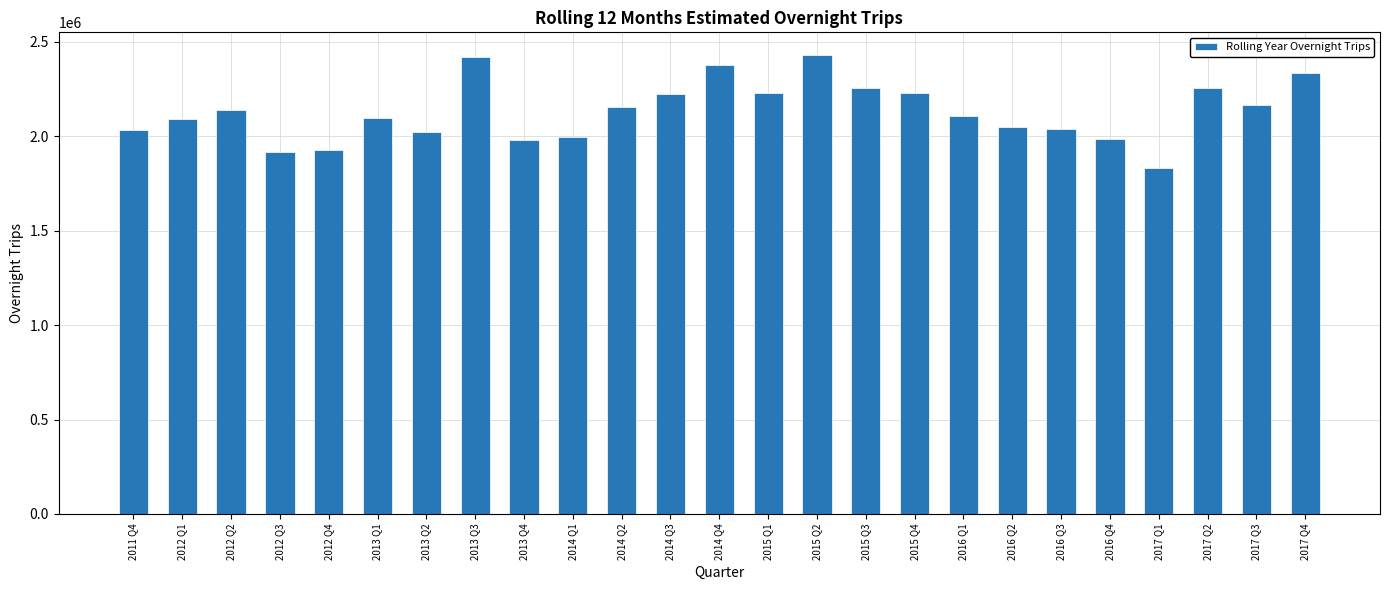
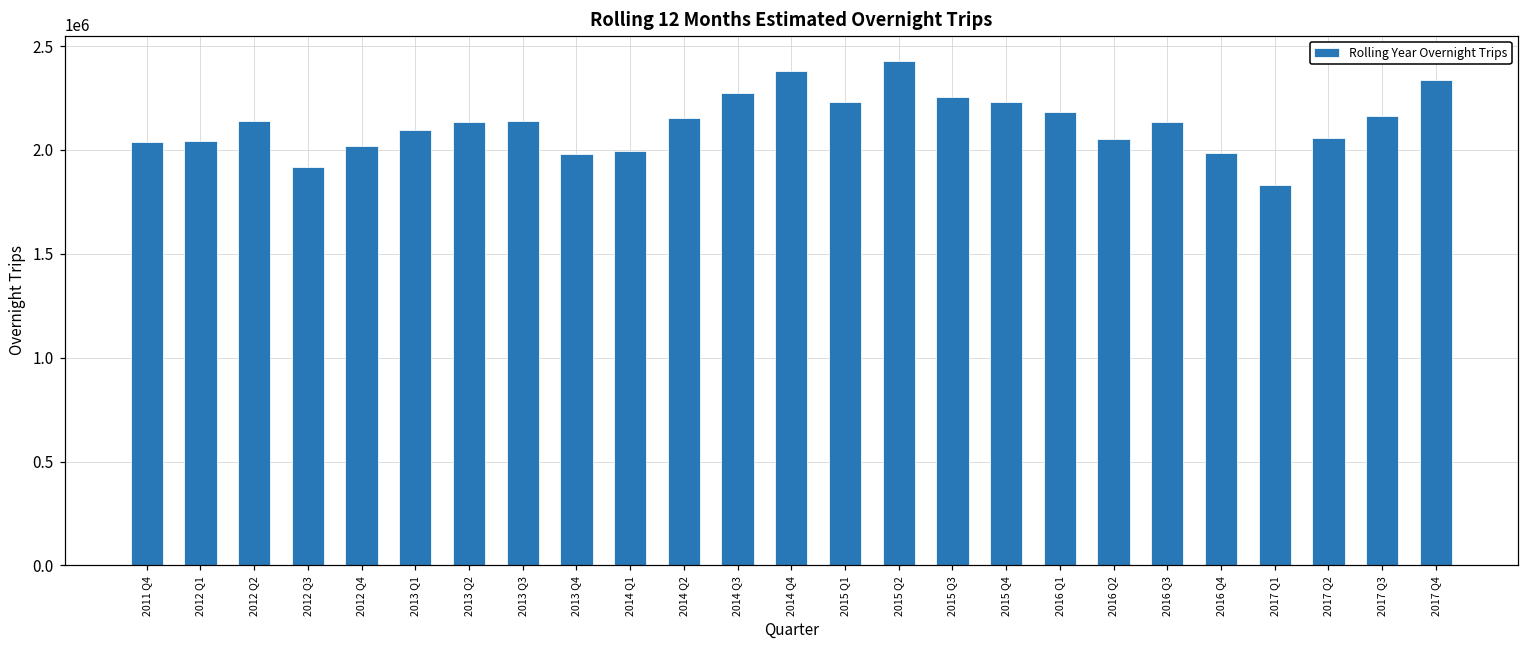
2012 Q1: 2090000 -> 2040000
2012 Q4: 1930000 -> 2020000
2013 Q2: 2020000 -> 2130000
2013 Q3: 2420000 -> 2140000
2014 Q3: 2230000 -> 2270000
2016 Q1: 2110000 -> 2180000
2016 Q3: 2040000 -> 2130000
2017 Q2: 2250000 -> 2060000
